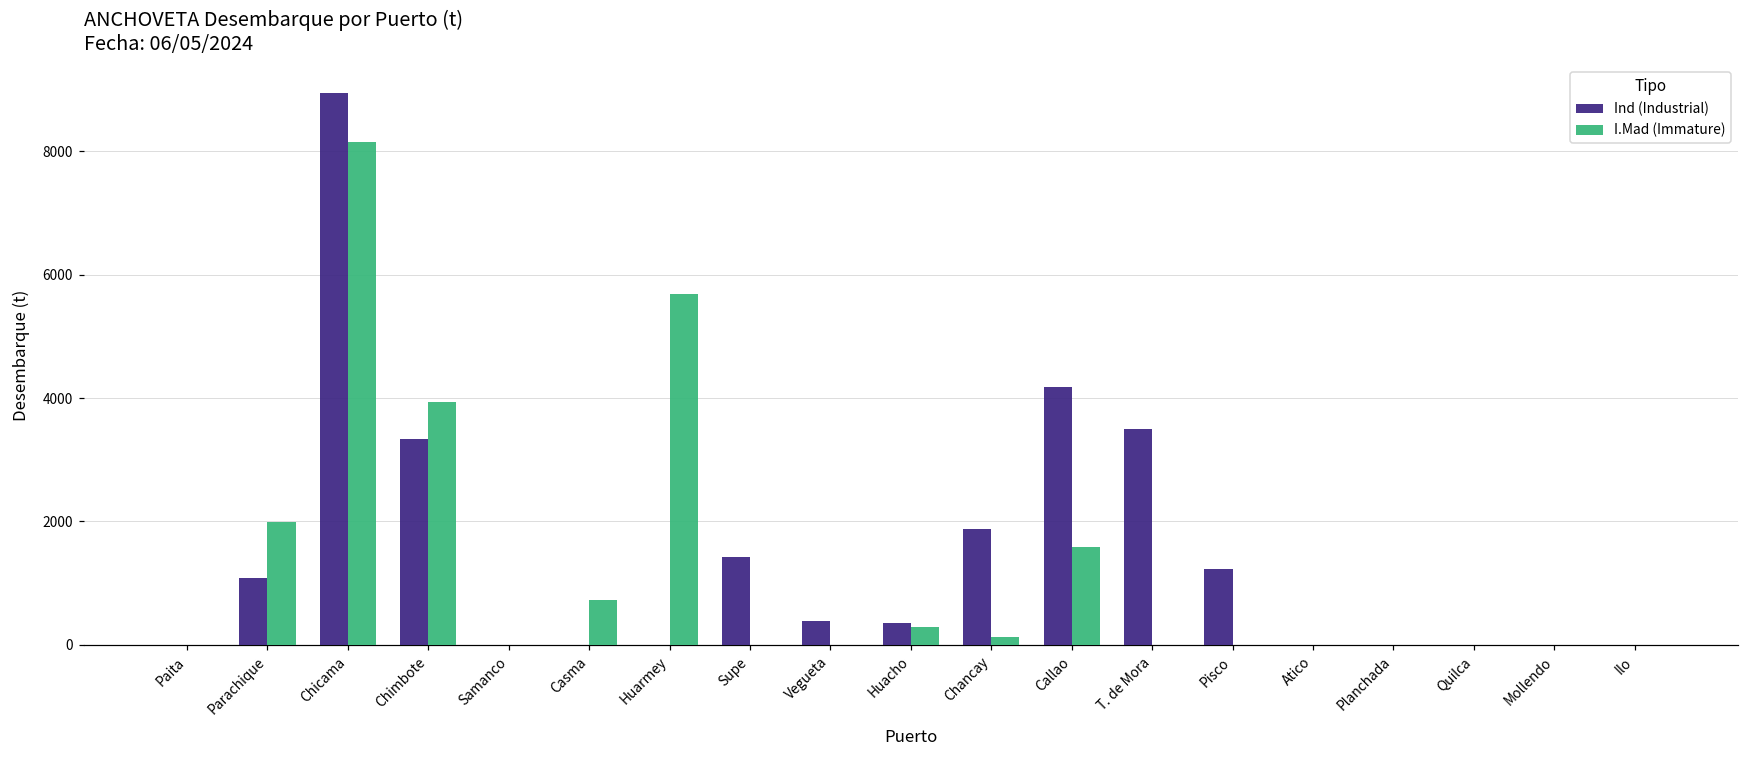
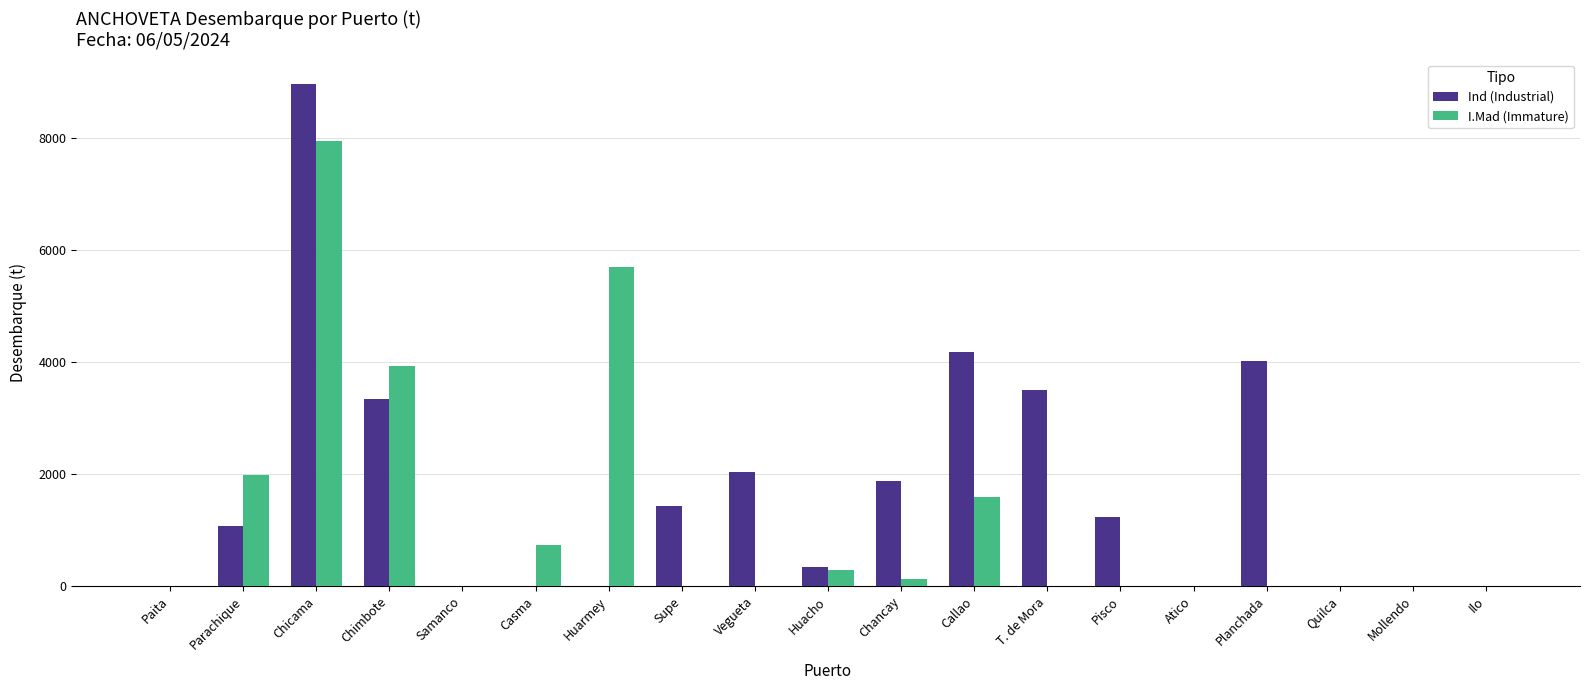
I.Mad (Immature), Chicama: 8100 -> 7900
Ind (Industrial), Vegueta: 400 -> 2000
Ind (Industrial), Planchada: 0 -> 4000
